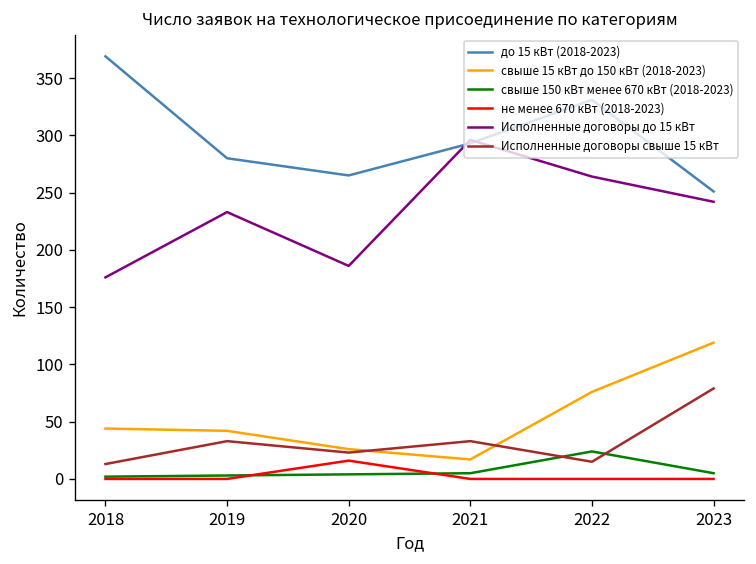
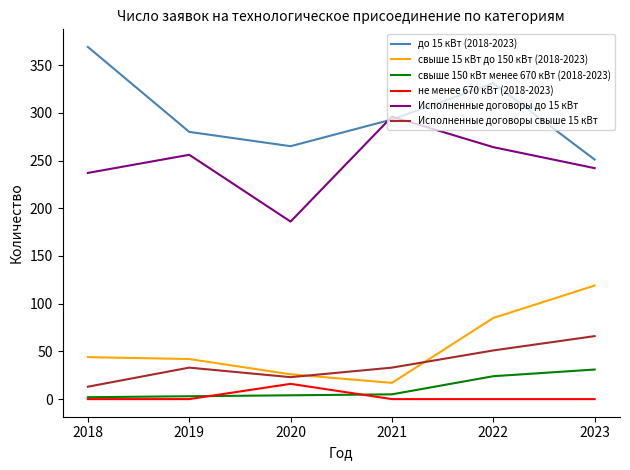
Исполненные договоры до 15 кВт, 2018: 180 -> 240
Исполненные договоры до 15 кВт, 2019: 230 -> 260
свыше 15 кВт до 150 кВт (2018-2023), 2022: 80 -> 90
Исполненные договоры свыше 15 кВт, 2022: 20 -> 50
свыше 150 кВт менее 670 кВт (2018-2023), 2023: 10 -> 30
Исполненные договоры свыше 15 кВт, 2023: 80 -> 70
